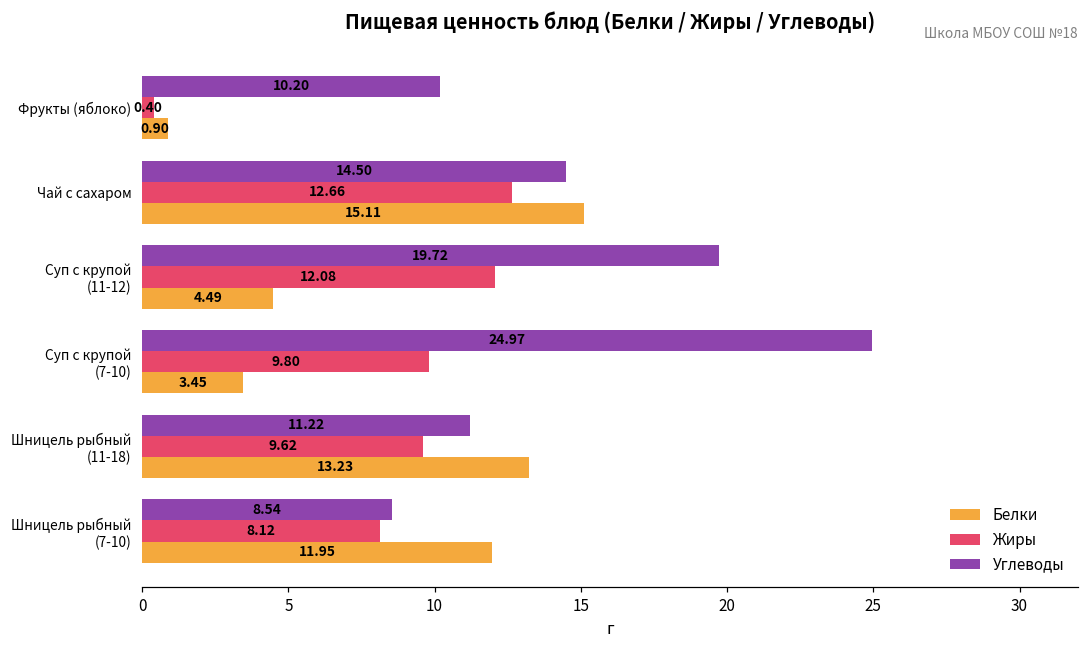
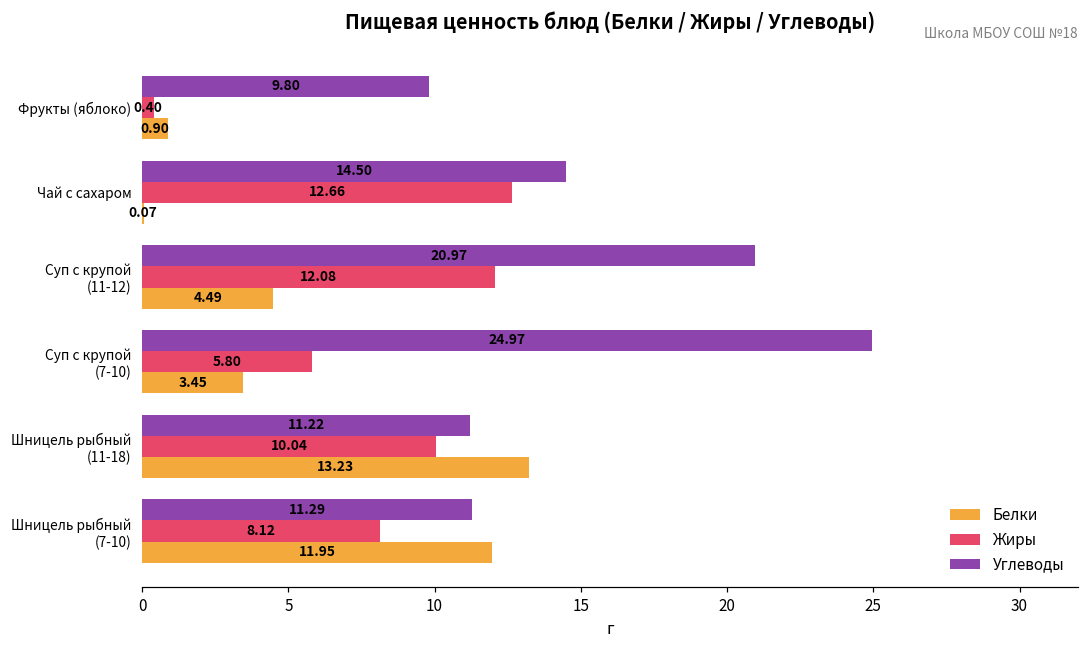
Углеводы, Фрукты (яблоко): 10.20 -> 9.80
Белки, Чай с сахаром: 15.11 -> 0.07
Углеводы, Суп с крупой (11-12): 19.72 -> 20.97
Жиры, Суп с крупой (7-10): 9.80 -> 5.80
Жиры, Шницель рыбный (11-18): 9.62 -> 10.04
Углеводы, Шницель рыбный (7-10): 8.54 -> 11.29
